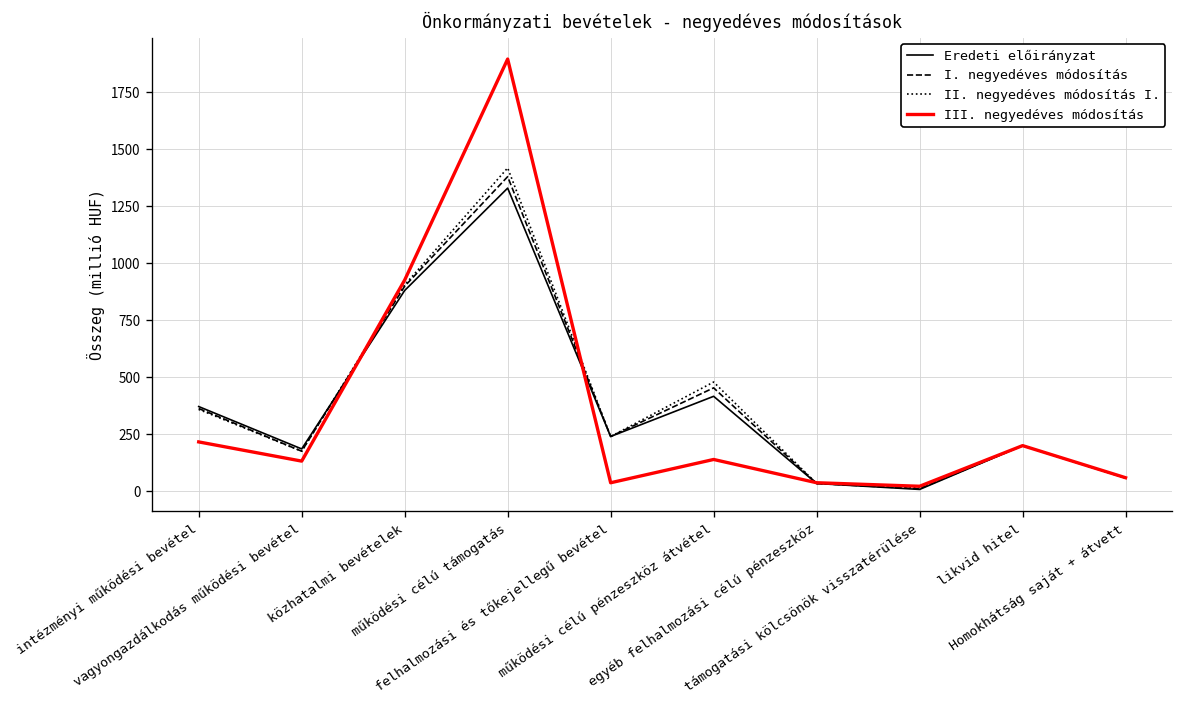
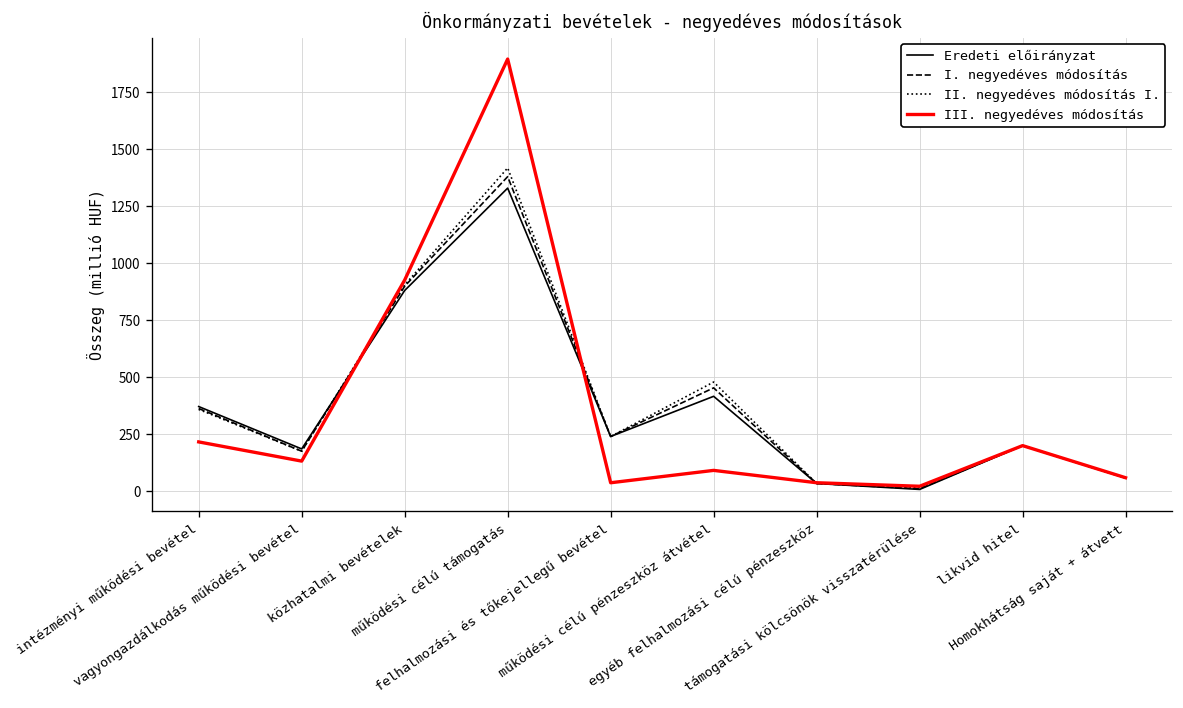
III. negyedéves módosítás, működési célú pénzeszköz átvétel: 140 -> 90
